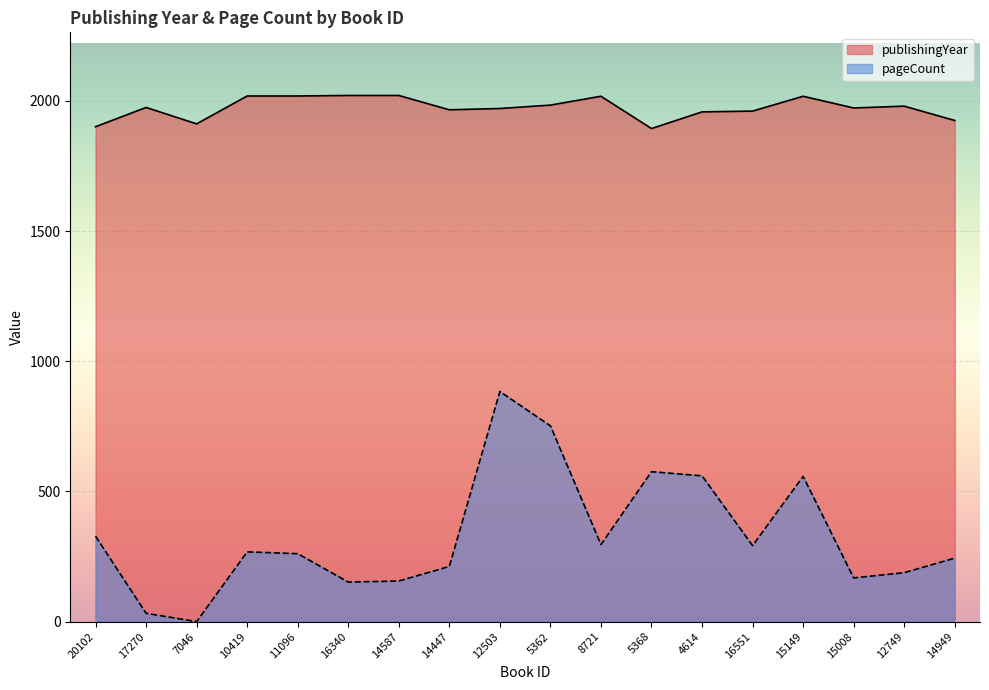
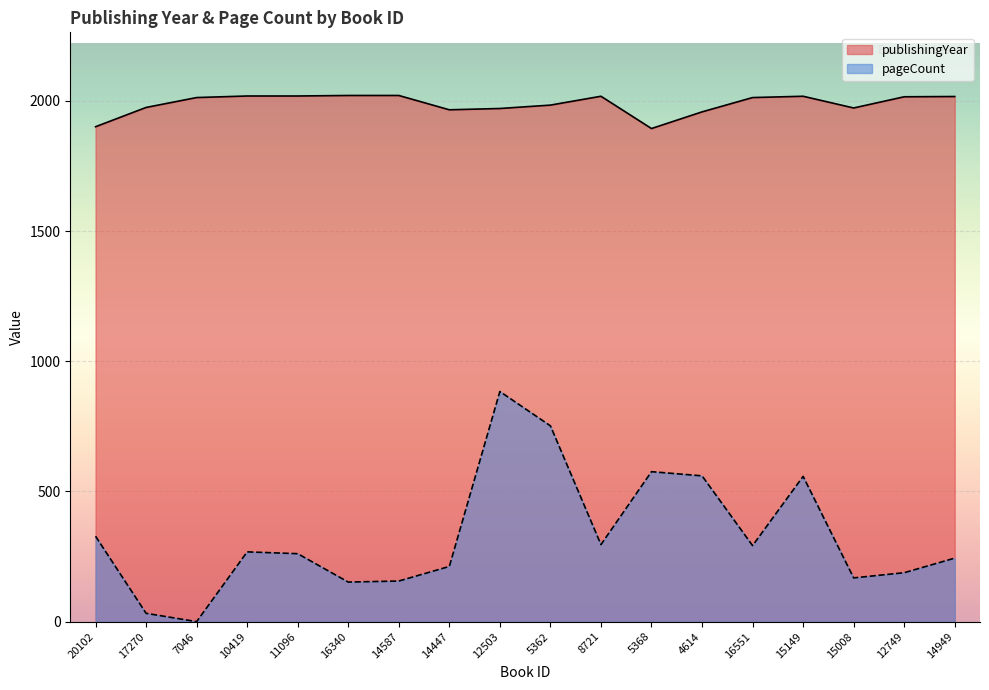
publishingYear, 7046: 1910 -> 2010
publishingYear, 16551: 1960 -> 2010
publishingYear, 12749: 1980 -> 2020
publishingYear, 14949: 1930 -> 2020
